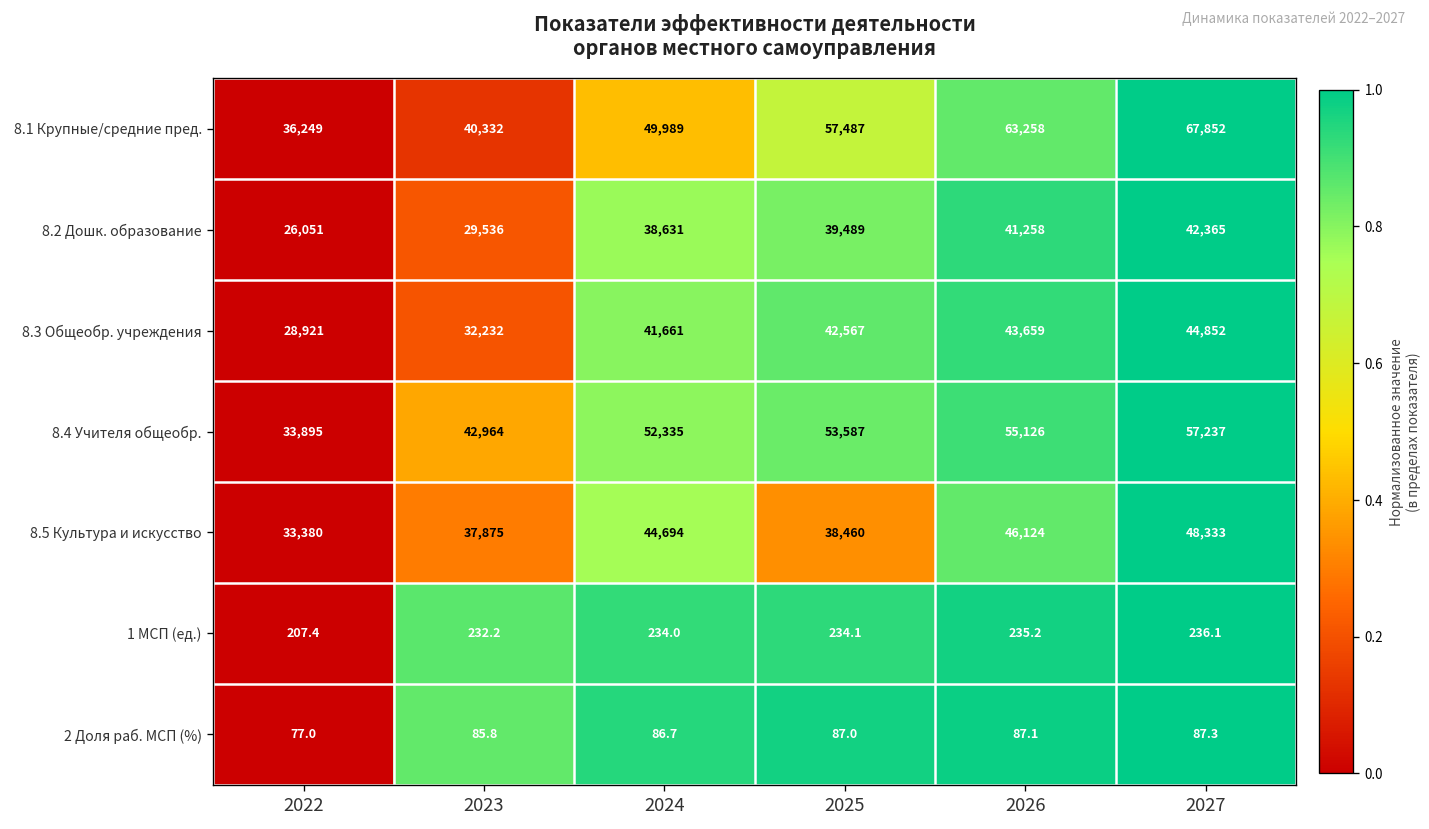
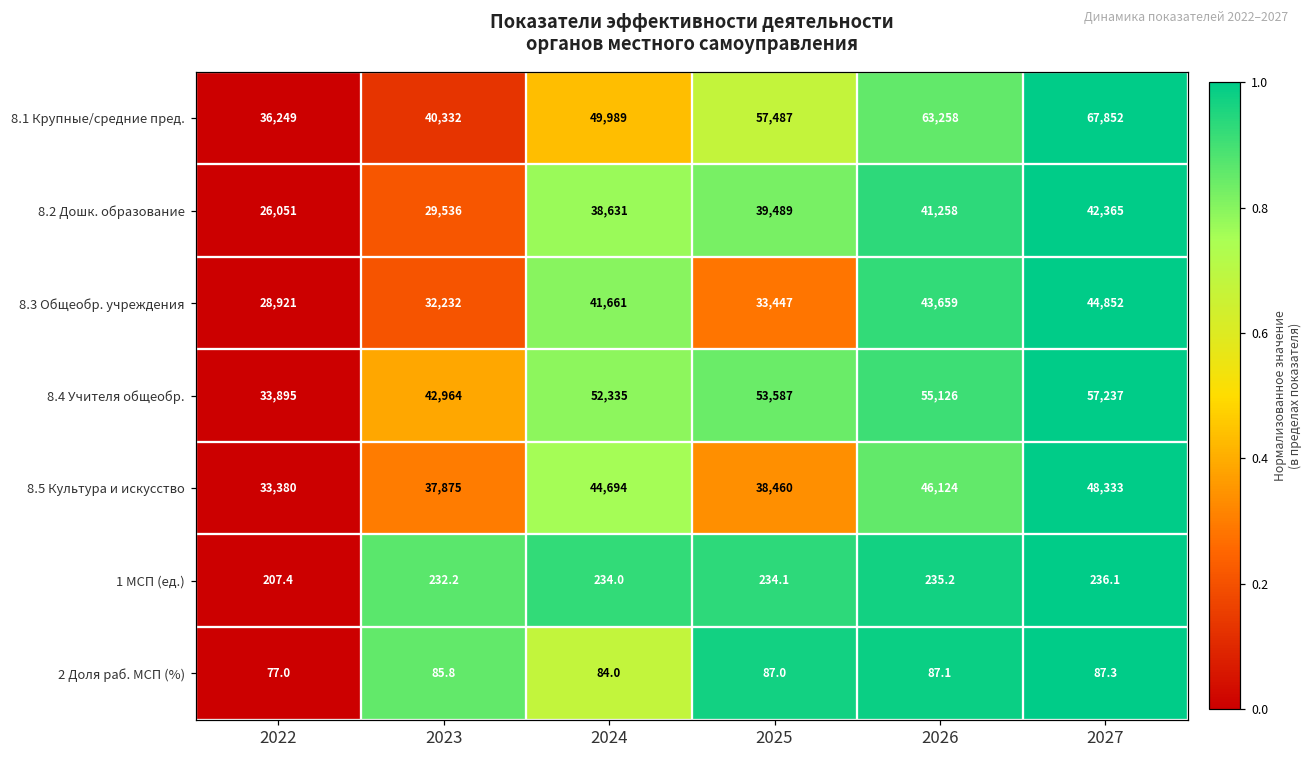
8.3 Общеобр. учреждения, 2025: 42,567 -> 33,447
2 Доля раб. МСП (%), 2024: 86.7 -> 84.0
